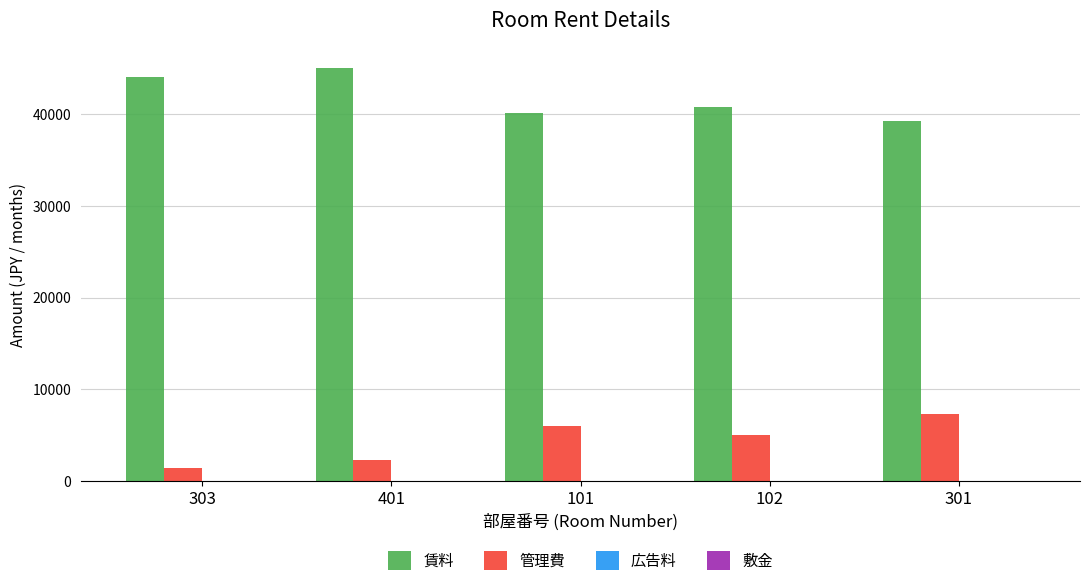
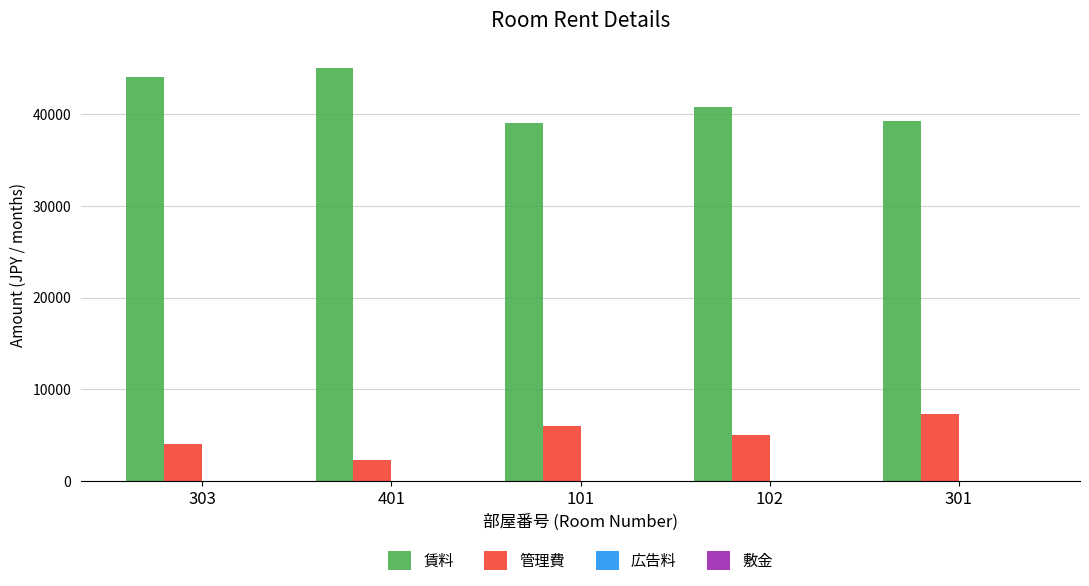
管理費, 303: 1000 -> 4000
賃料, 101: 40000 -> 39000
